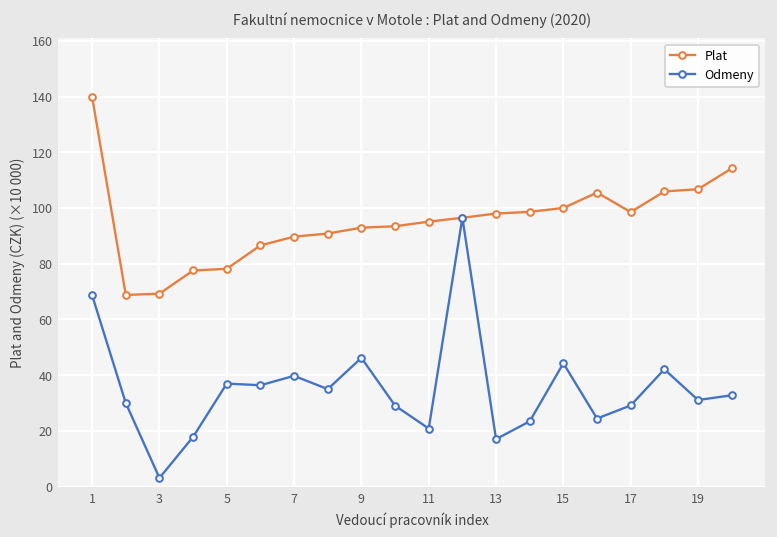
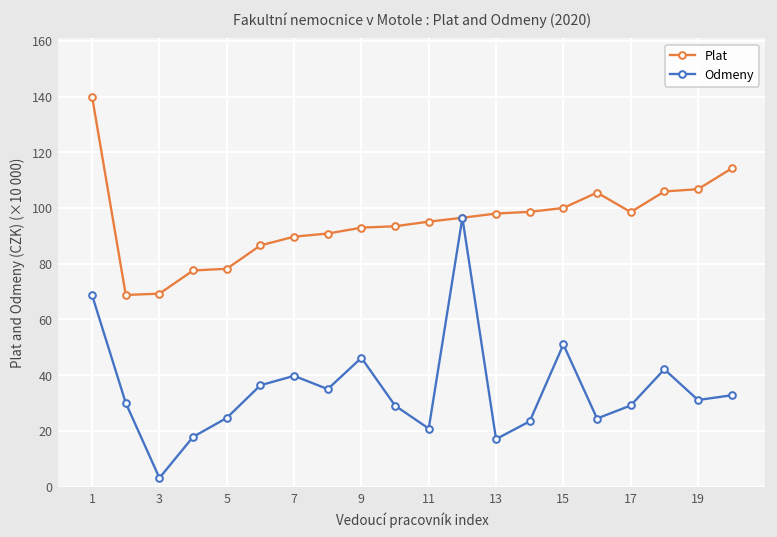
Odmeny, 5: 37 -> 25
Odmeny, 15: 44 -> 51
